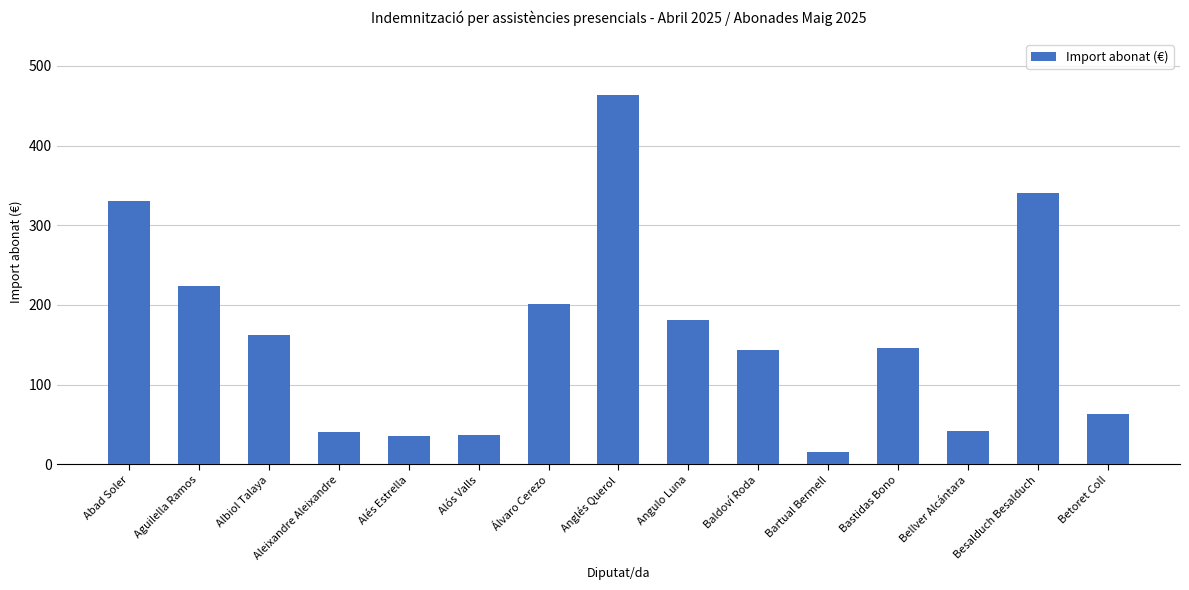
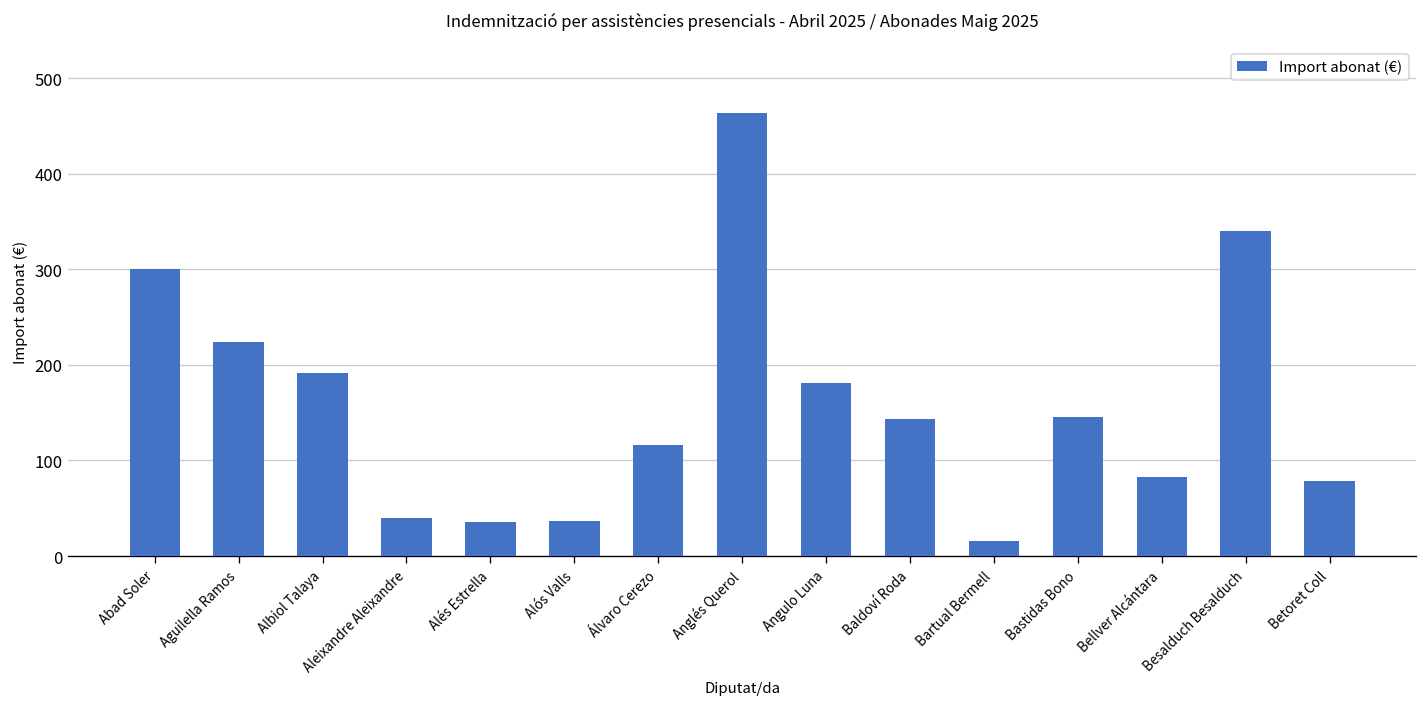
Abad Soler: 330 -> 300
Albiol Talaya: 160 -> 190
Álvaro Cerezo: 200 -> 120
Bellver Alcántara: 40 -> 80
Betoret Coll: 60 -> 80
